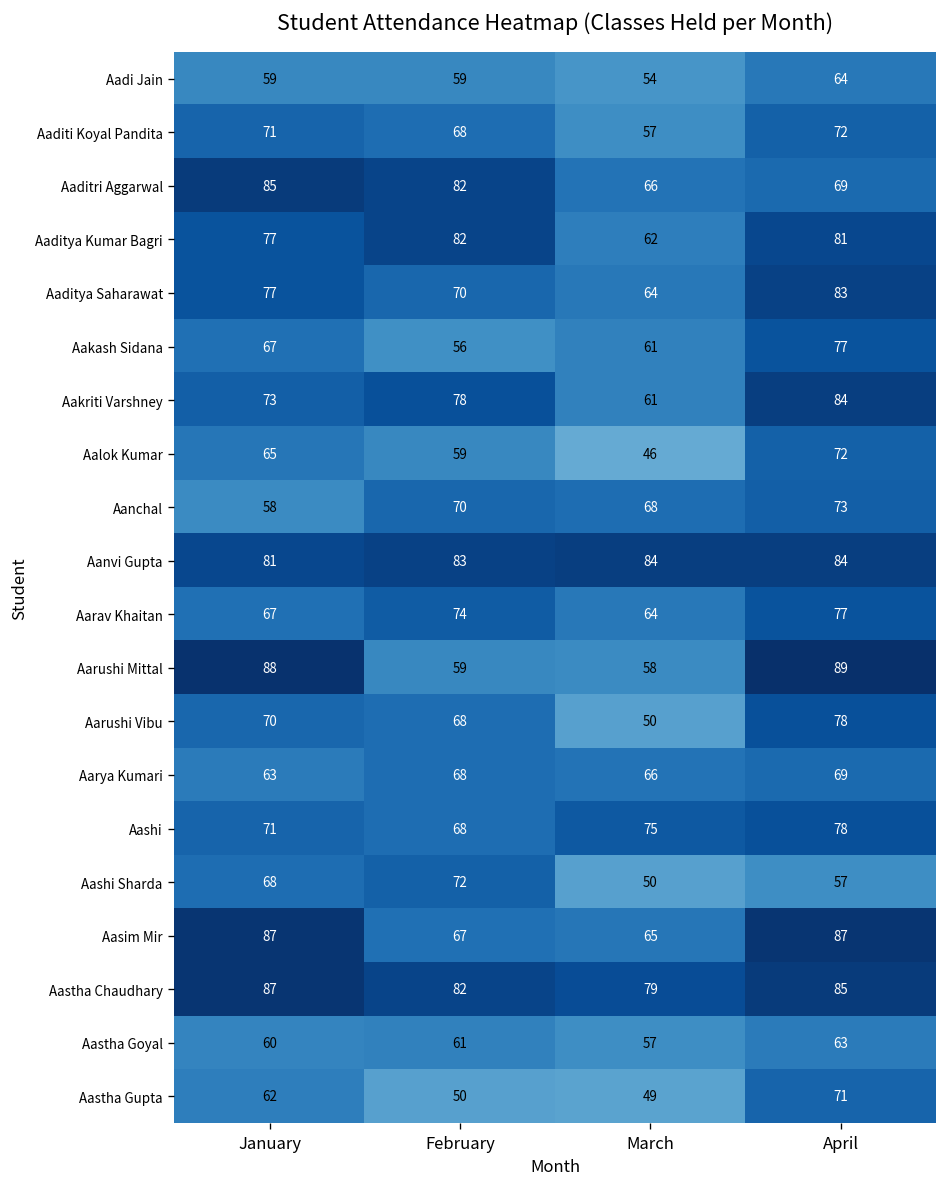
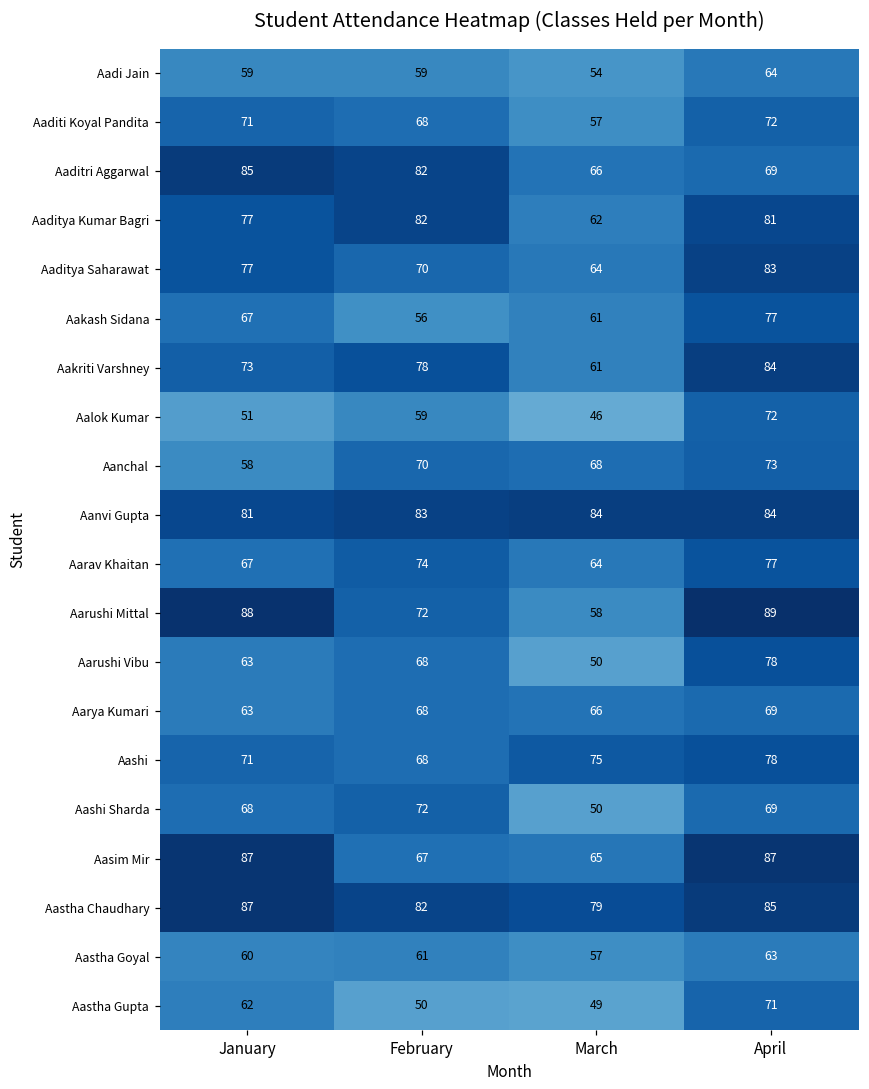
Aalok Kumar, January: 65 -> 51
Aarushi Mittal, February: 59 -> 72
Aarushi Vibu, January: 70 -> 63
Aashi Sharda, April: 57 -> 69
